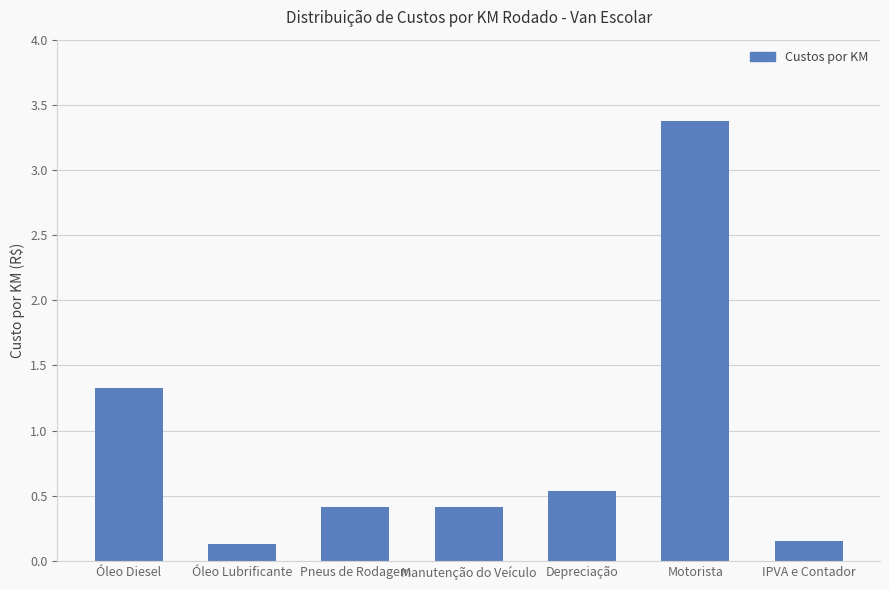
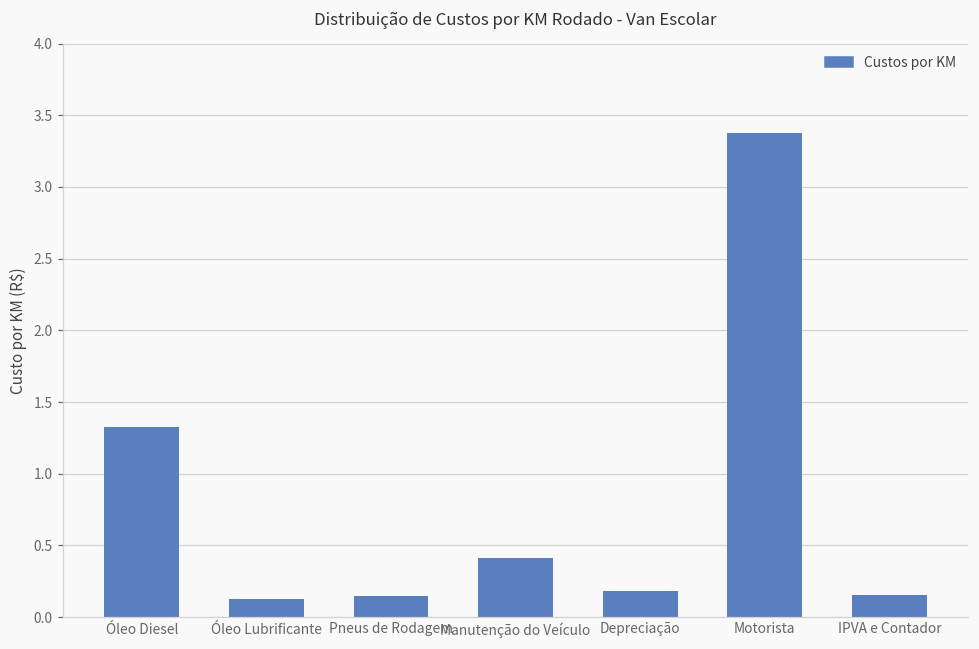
Pneus de Rodagem: 0.41 -> 0.15
Depreciação: 0.53 -> 0.18
